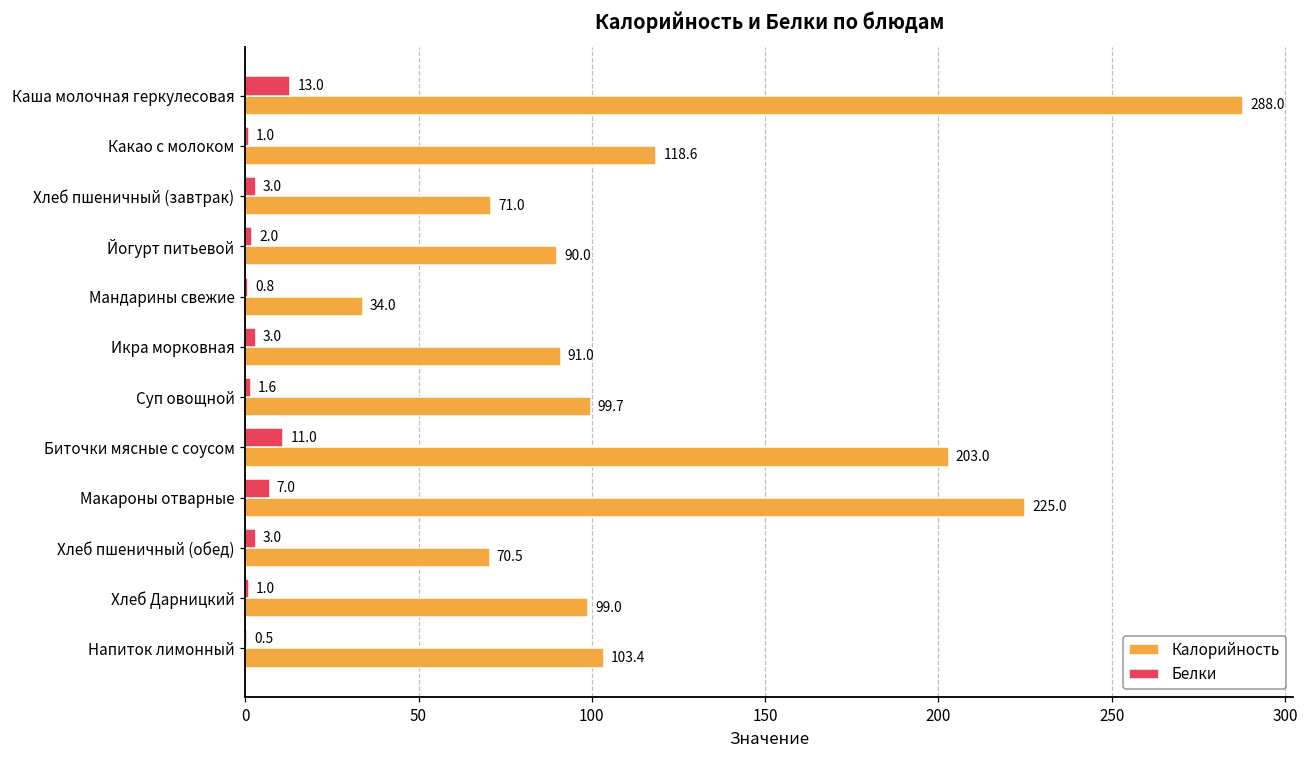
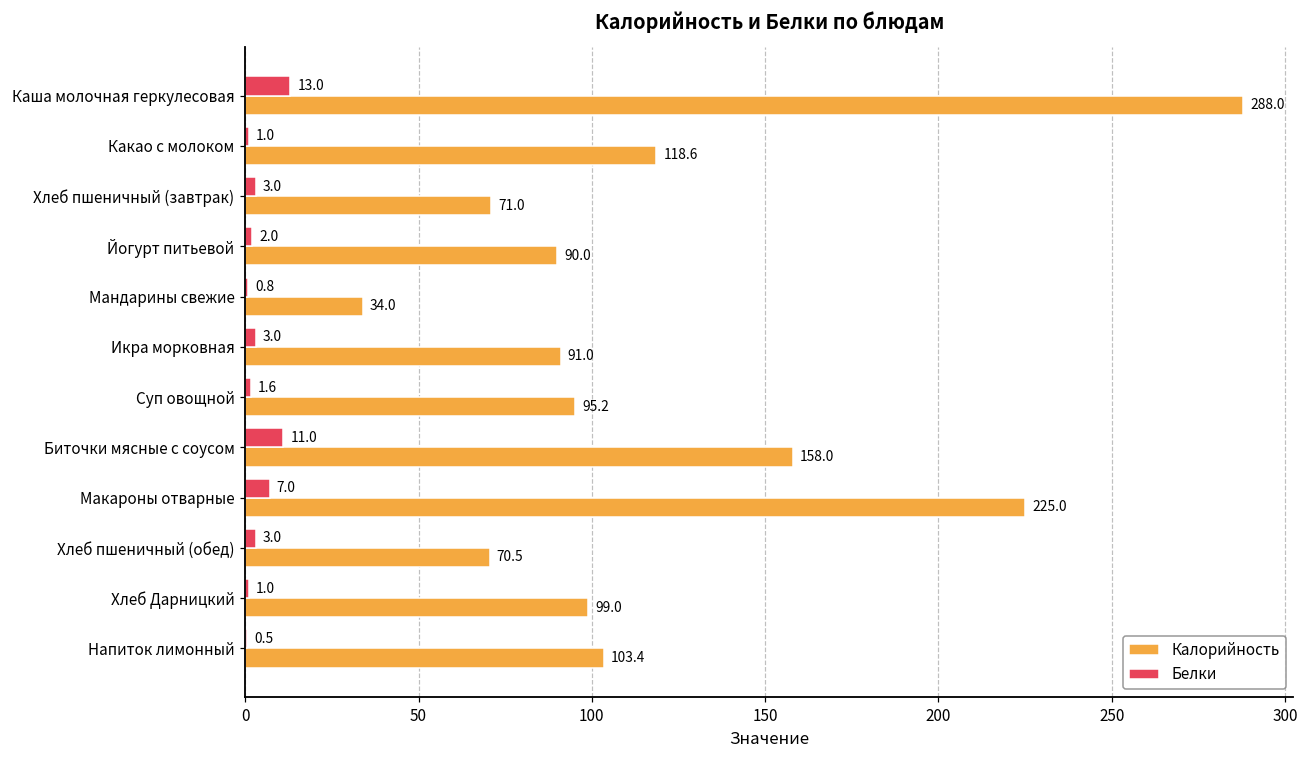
Калорийность, Суп овощной: 99.7 -> 95.2
Калорийность, Биточки мясные с соусом: 203.0 -> 158.0
